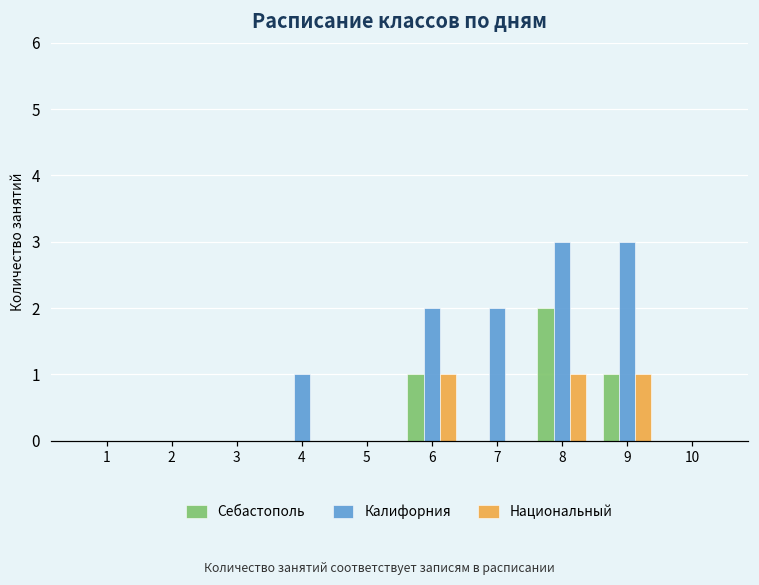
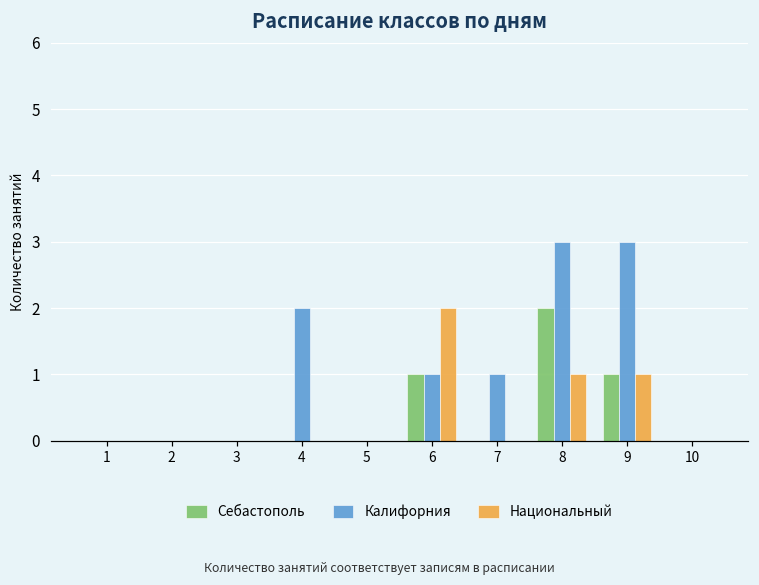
Калифорния, 4: 1 -> 2
Калифорния, 6: 2 -> 1
Национальный, 6: 1 -> 2
Калифорния, 7: 2 -> 1
